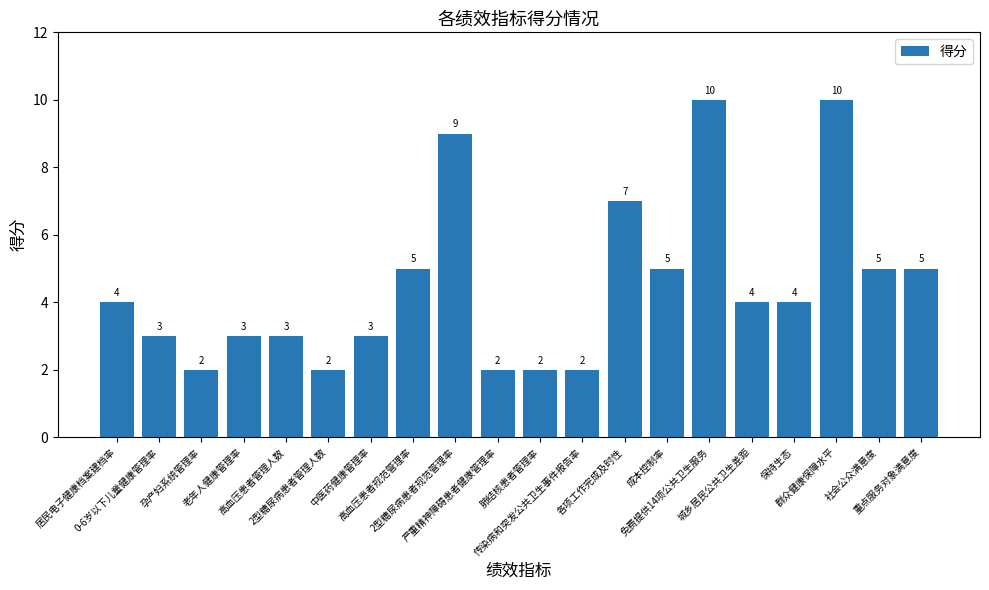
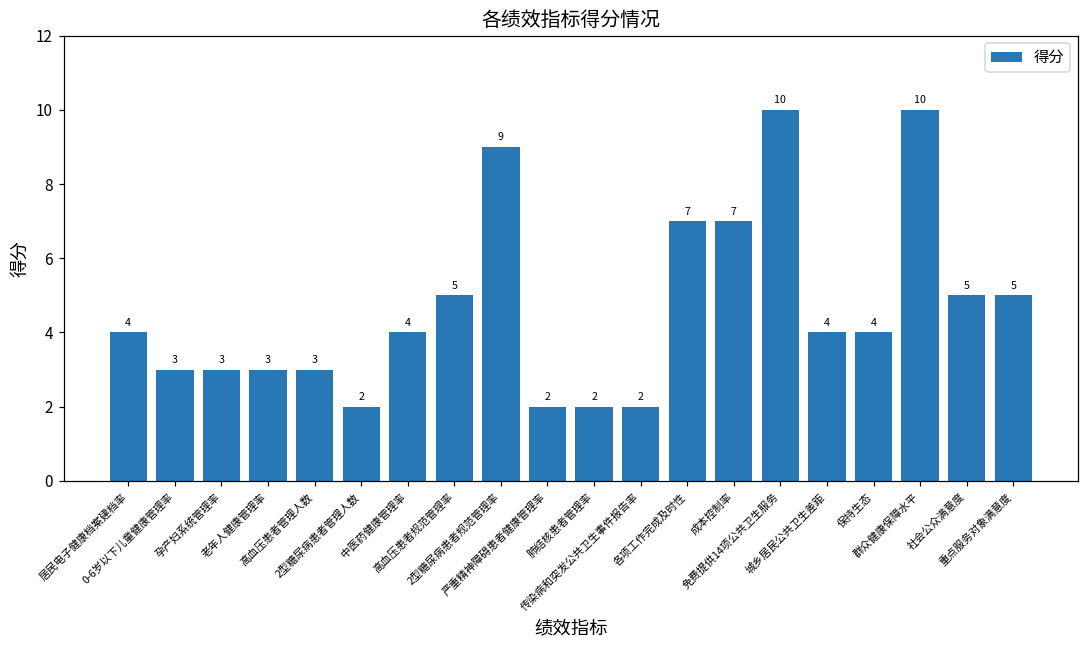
孕产妇系统管理率: 2 -> 3
中医药健康管理率: 3 -> 4
成本控制率: 5 -> 7
